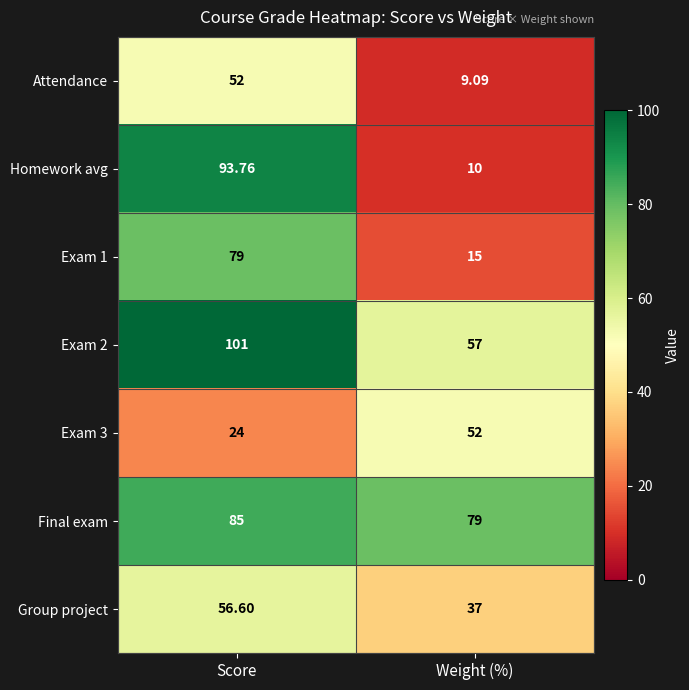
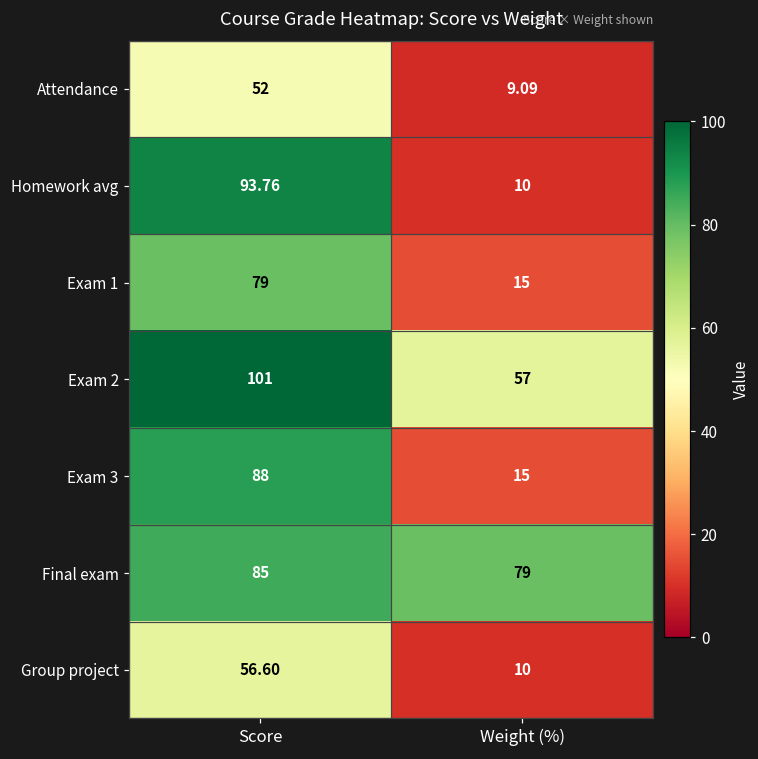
Exam 3, Score: 24 -> 88
Exam 3, Weight (%): 52 -> 15
Group project, Weight (%): 37 -> 10
